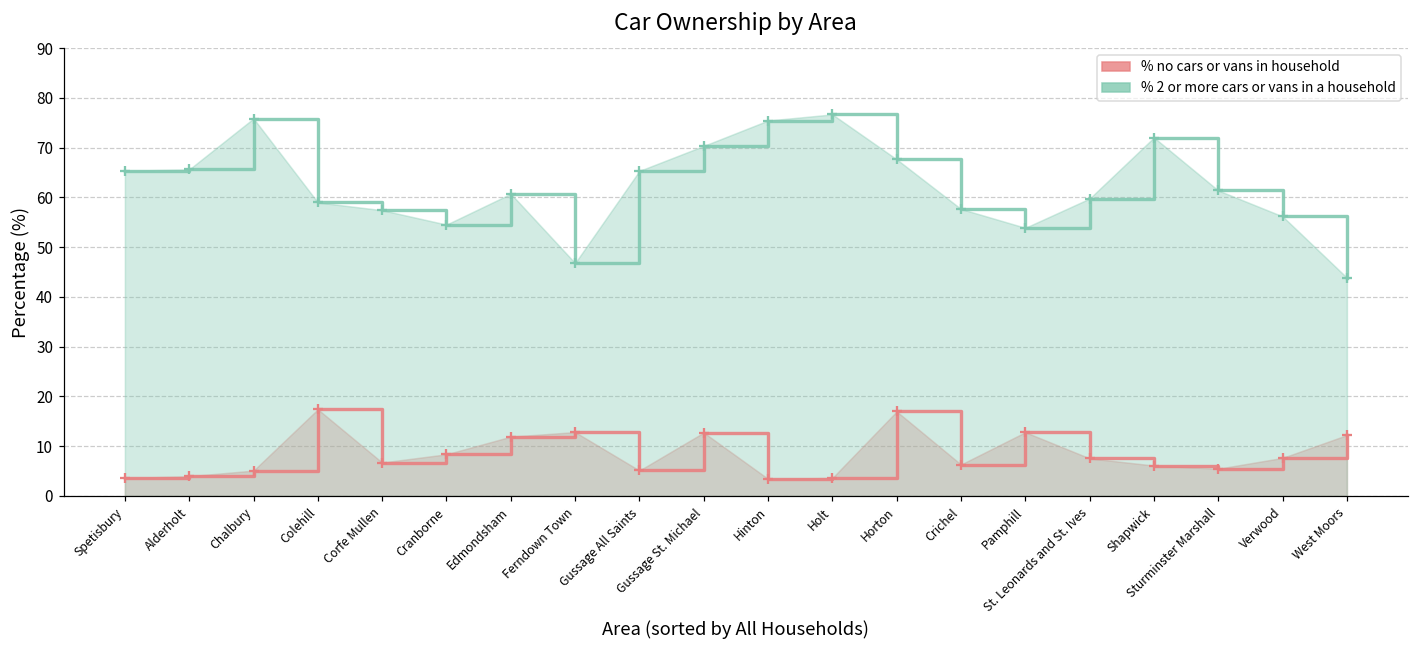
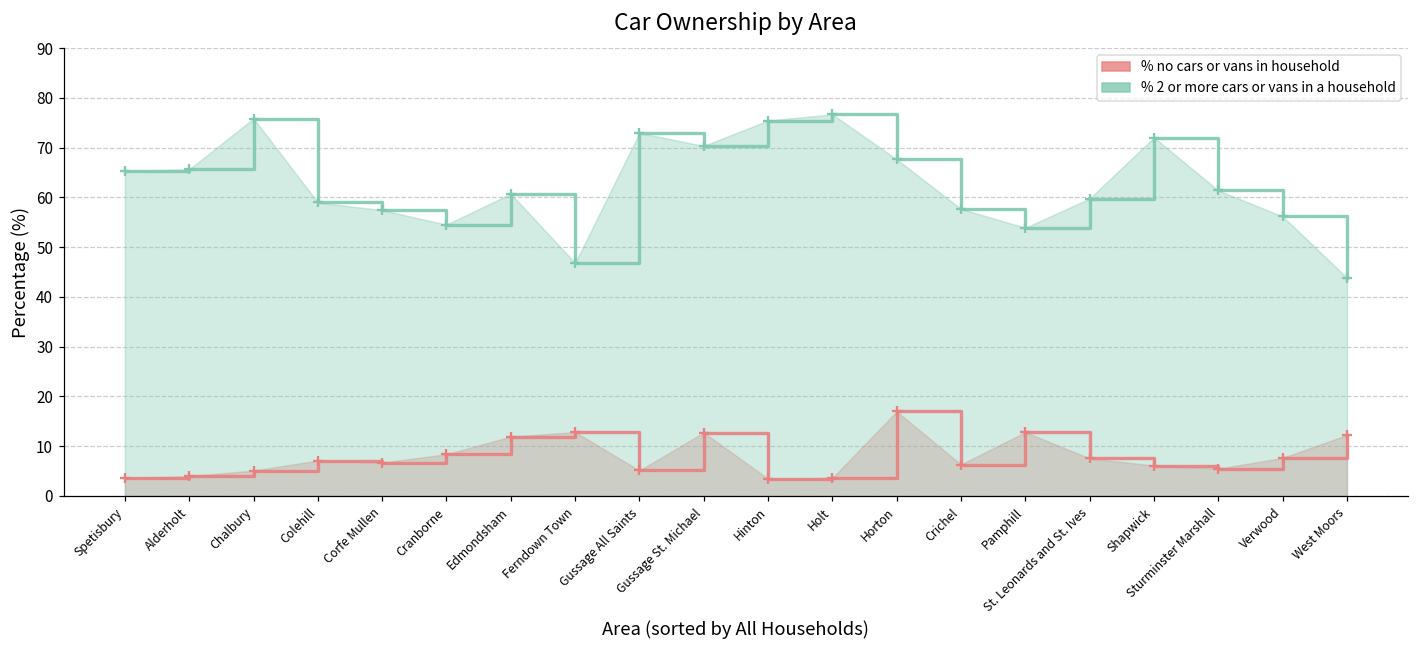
% no cars or vans in household, Colehill: 17 -> 7
% 2 or more cars or vans in a household, Gussage All Saints: 65 -> 73
